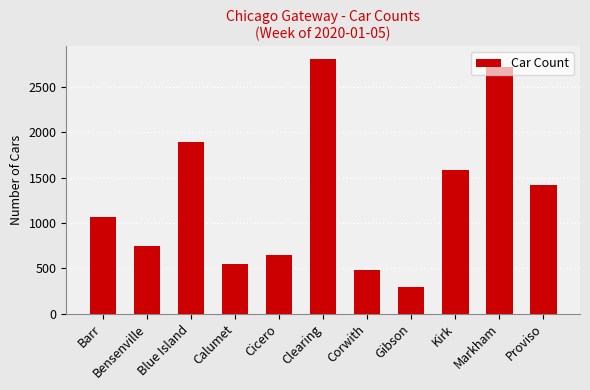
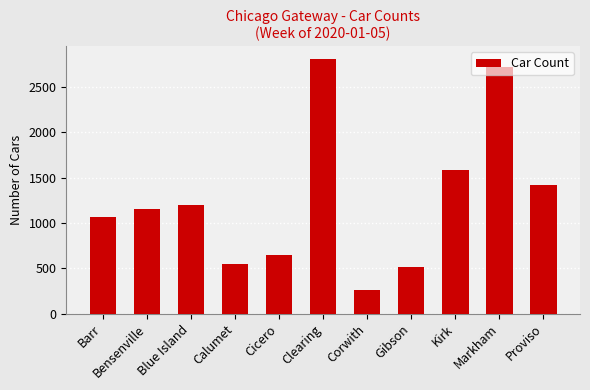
Bensenville: 700 -> 1200
Blue Island: 1900 -> 1200
Corwith: 500 -> 300
Gibson: 300 -> 500
